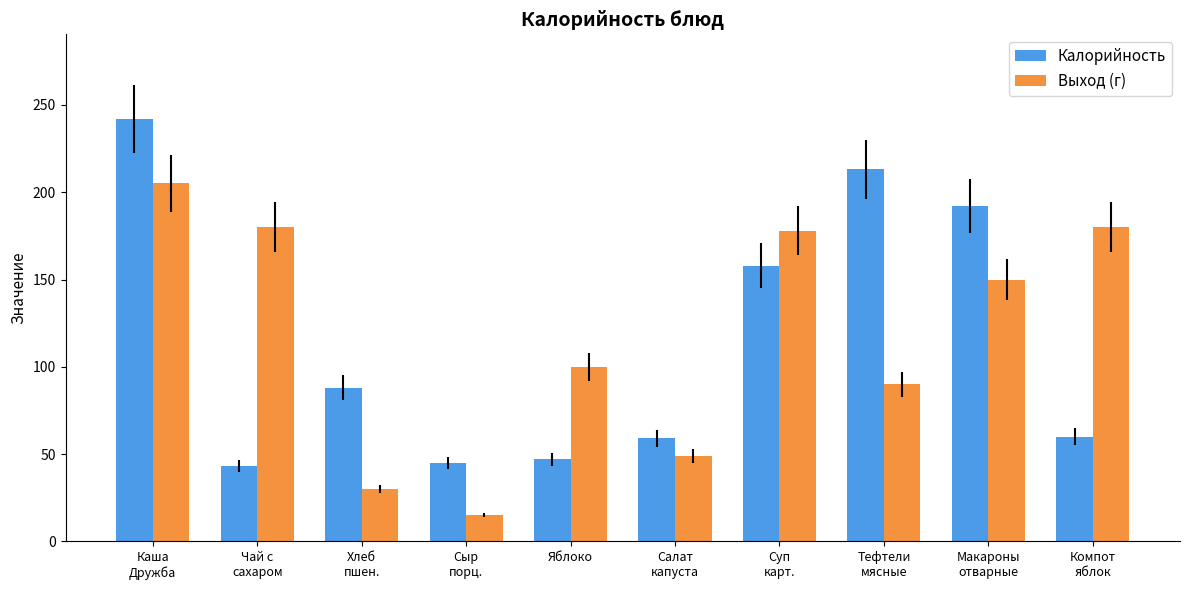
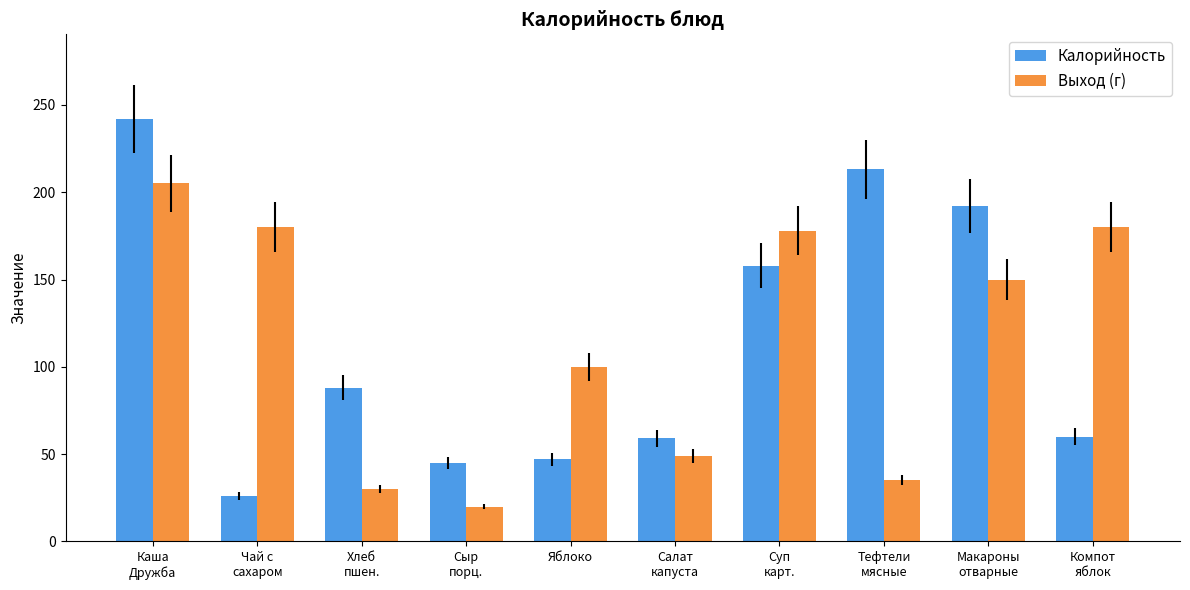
Калорийность, Чай с сахаром: 43 -> 26
Выход (г), Сыр порц.: 15 -> 20
Выход (г), Тефтели мясные: 90 -> 35
